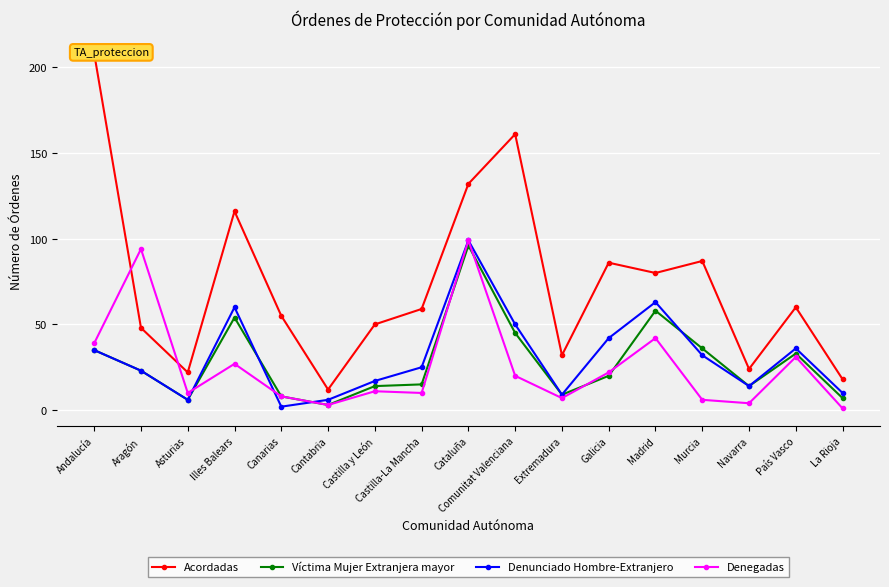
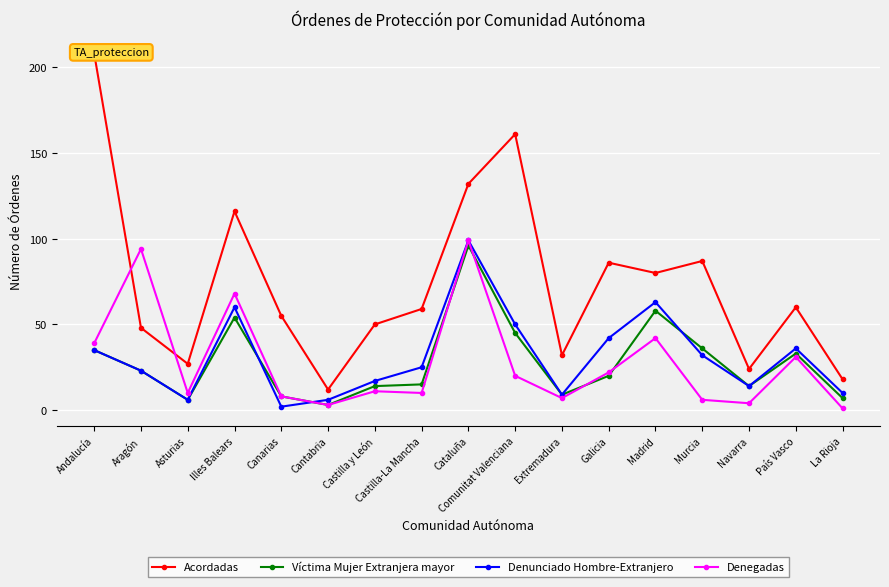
Acordadas, Asturias: 22 -> 27
Denegadas, Illes Balears: 27 -> 68
